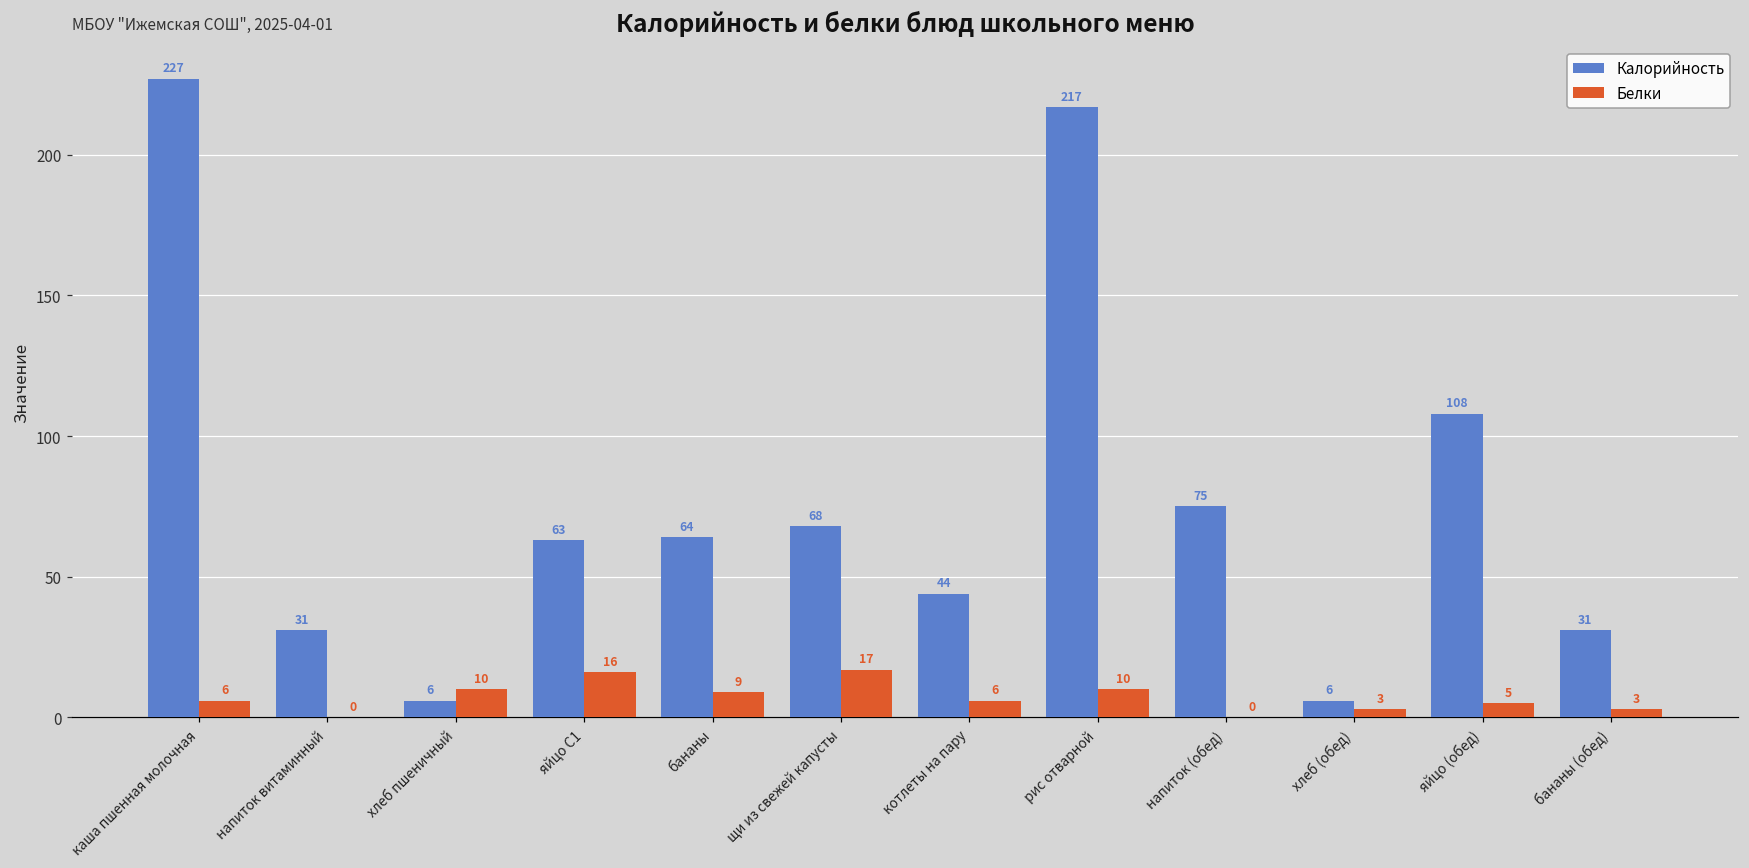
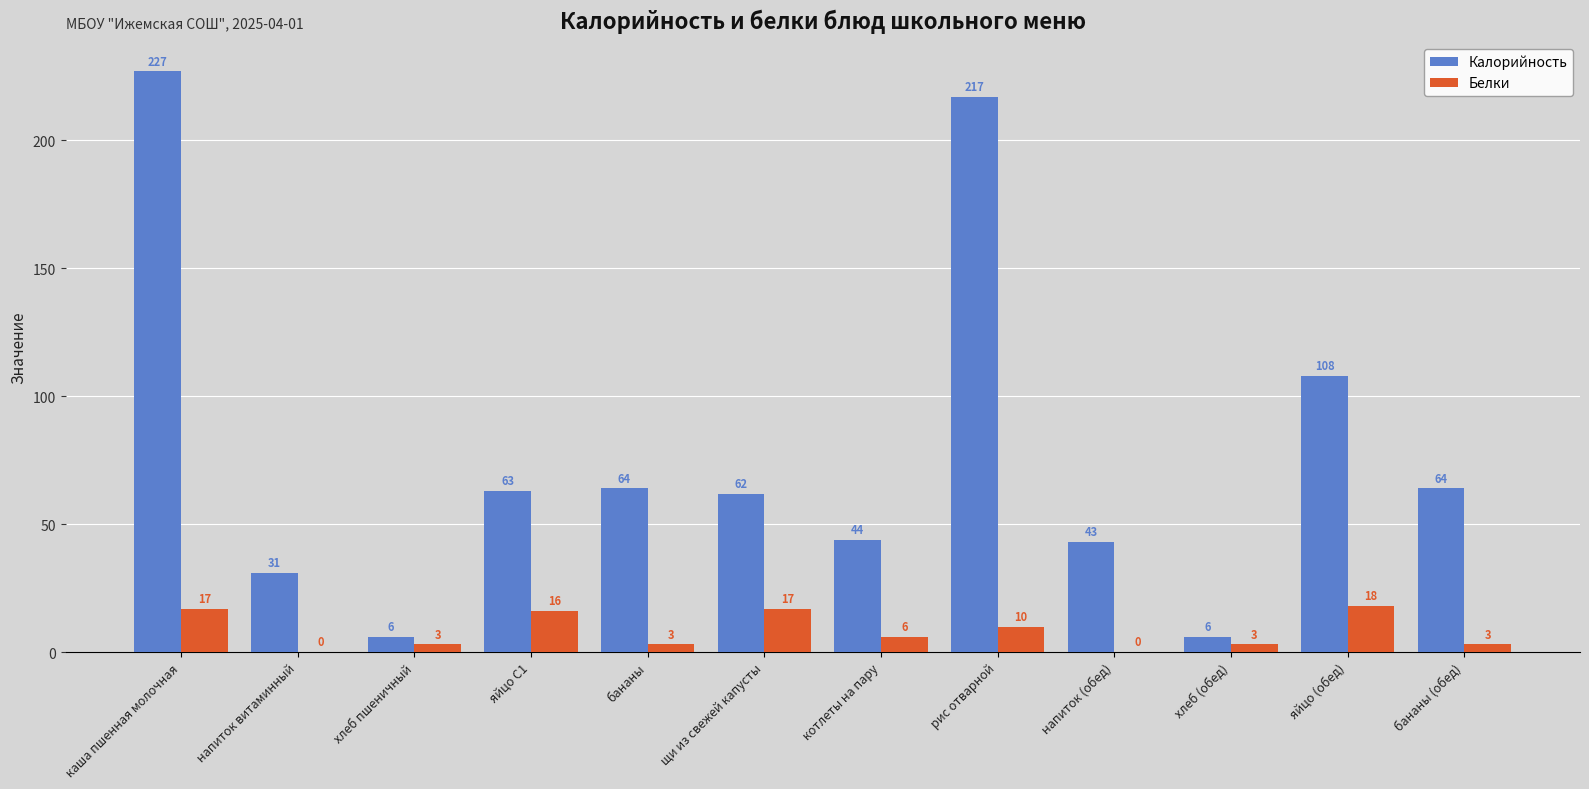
Белки, каша пшенная молочная: 6 -> 17
Белки, хлеб пшеничный: 10 -> 3
Белки, бананы: 9 -> 3
Калорийность, щи из свежей капусты: 68 -> 62
Калорийность, напиток (обед): 75 -> 43
Белки, яйцо (обед): 5 -> 18
Калорийность, бананы (обед): 31 -> 64
